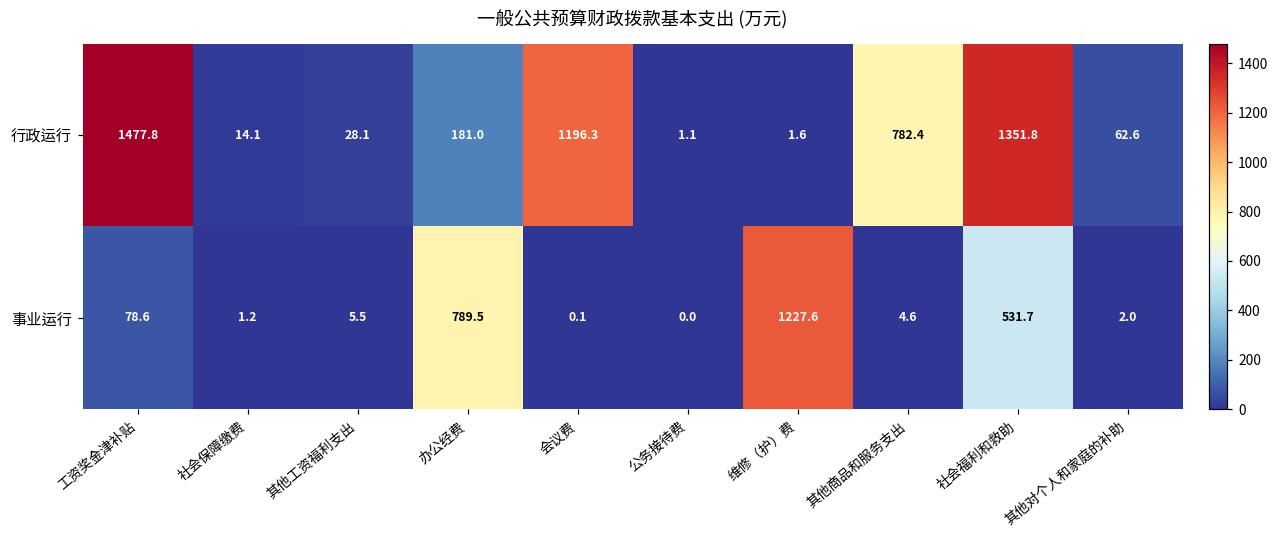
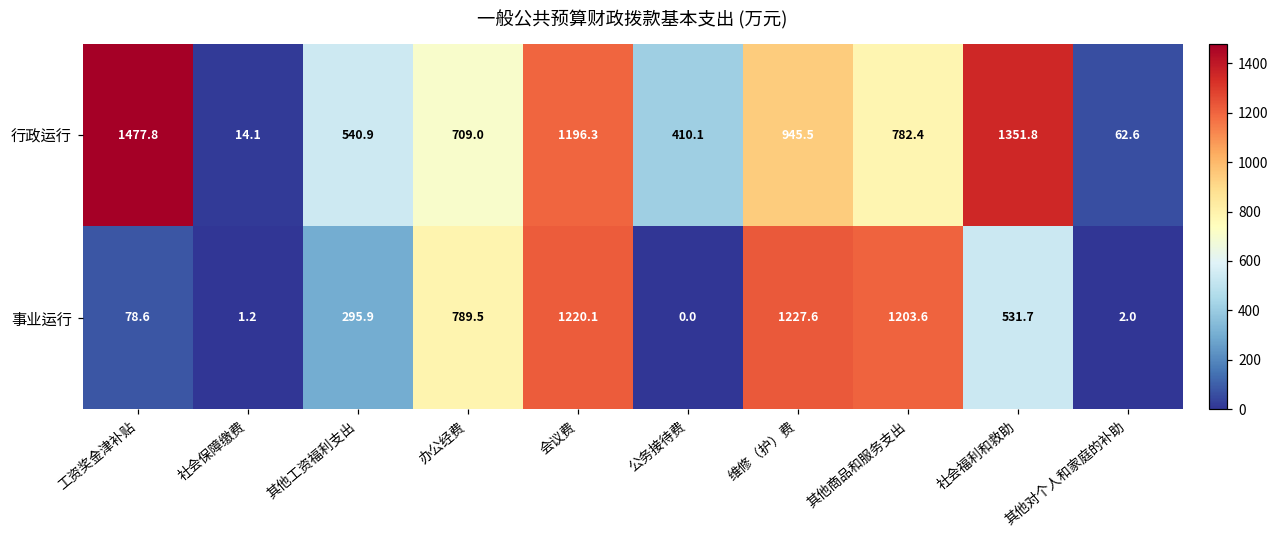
行政运行, 其他工资福利支出: 28.1 -> 540.9
行政运行, 办公经费: 181.0 -> 709.0
行政运行, 公务接待费: 1.1 -> 410.1
行政运行, 维修（护）费: 1.6 -> 945.5
事业运行, 其他工资福利支出: 5.5 -> 295.9
事业运行, 会议费: 0.1 -> 1220.1
事业运行, 其他商品和服务支出: 4.6 -> 1203.6
